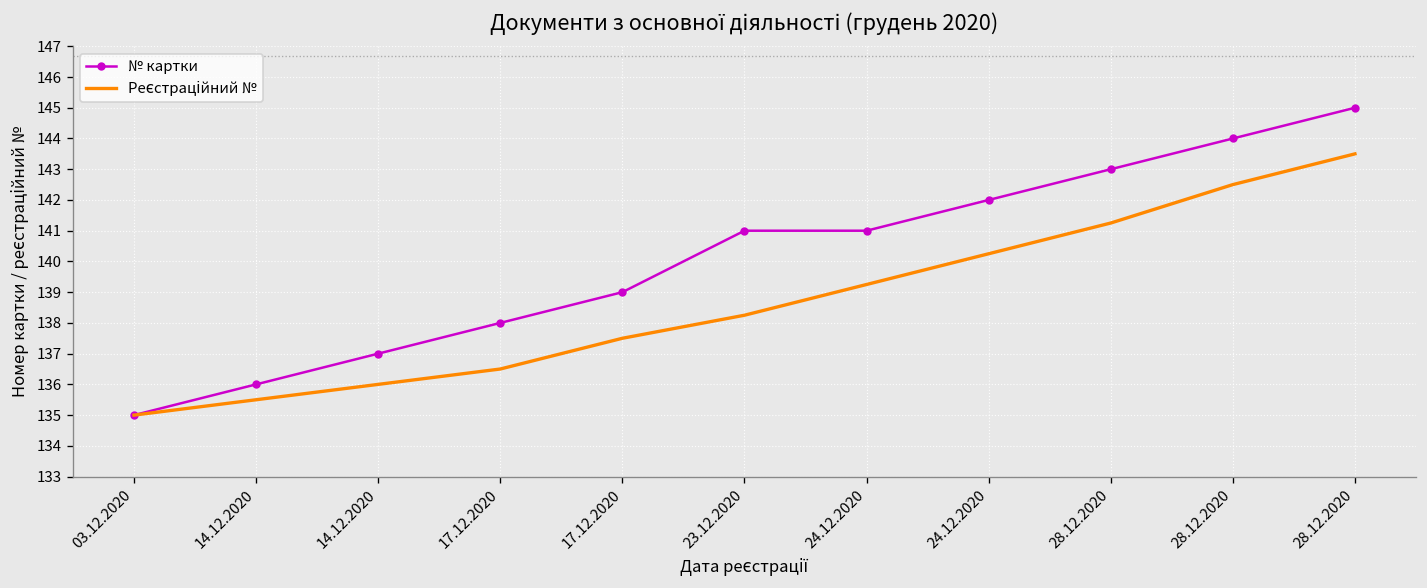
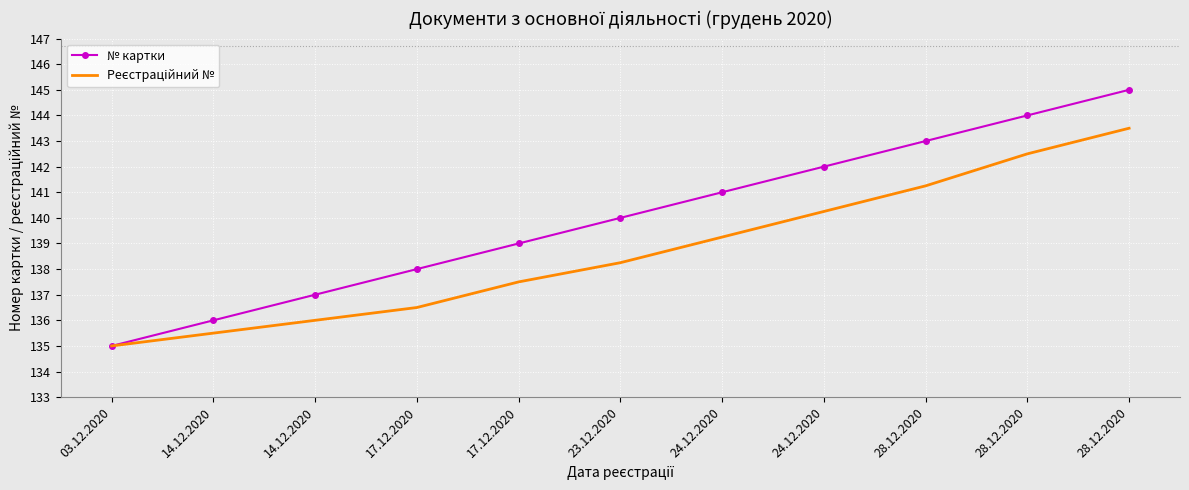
№ картки, 23.12.2020: 141 -> 140
